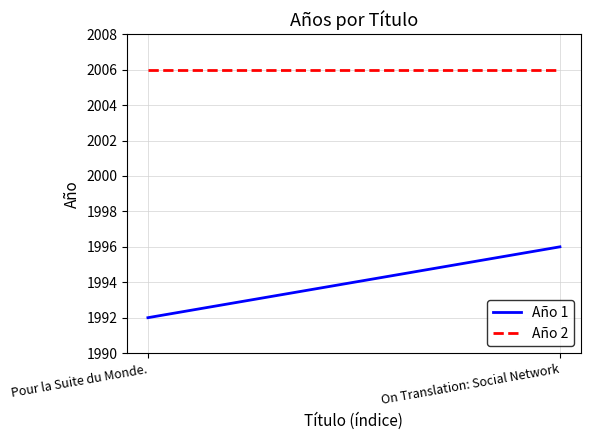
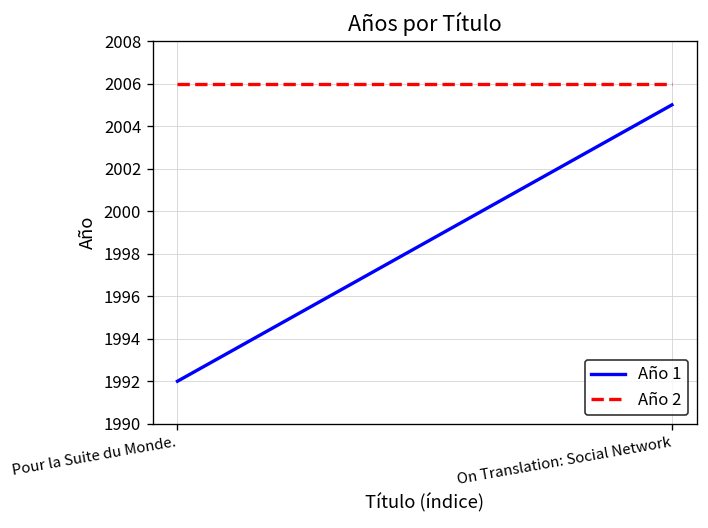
Año 1, On Translation: Social Network: 1996 -> 2005
